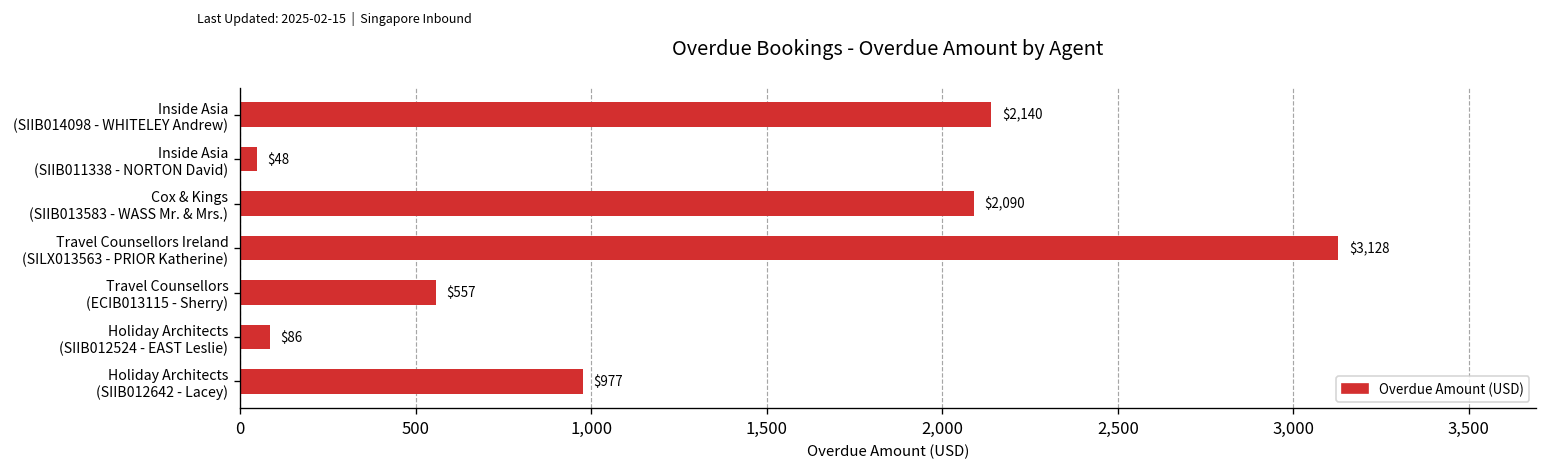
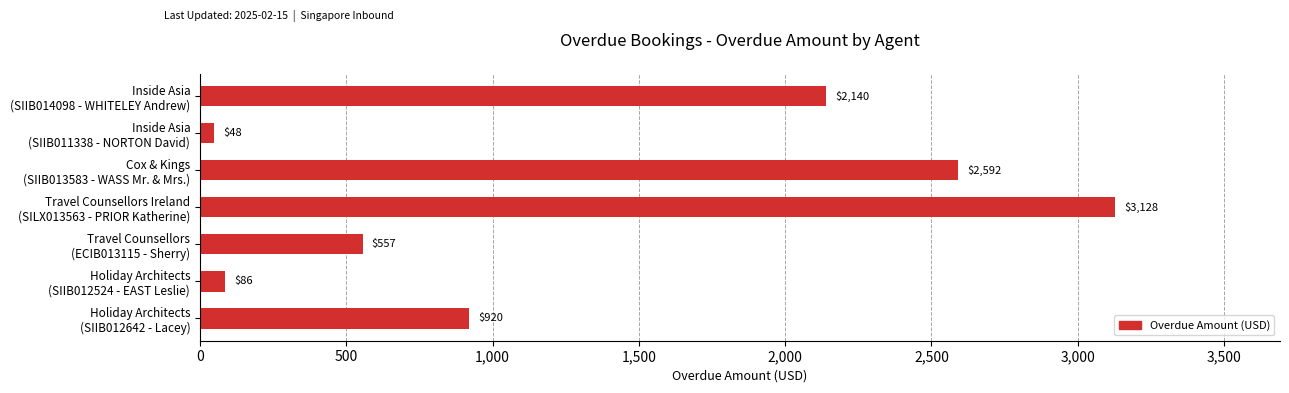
Cox & Kings (SIIB013583 - WASS Mr. & Mrs.): $2,090 -> $2,592
Holiday Architects (SIIB012642 - Lacey): $977 -> $920
